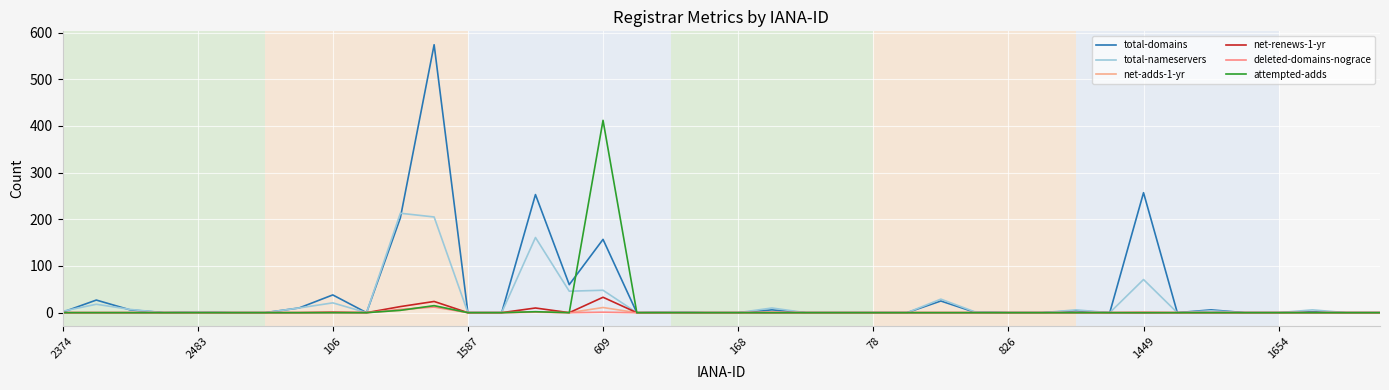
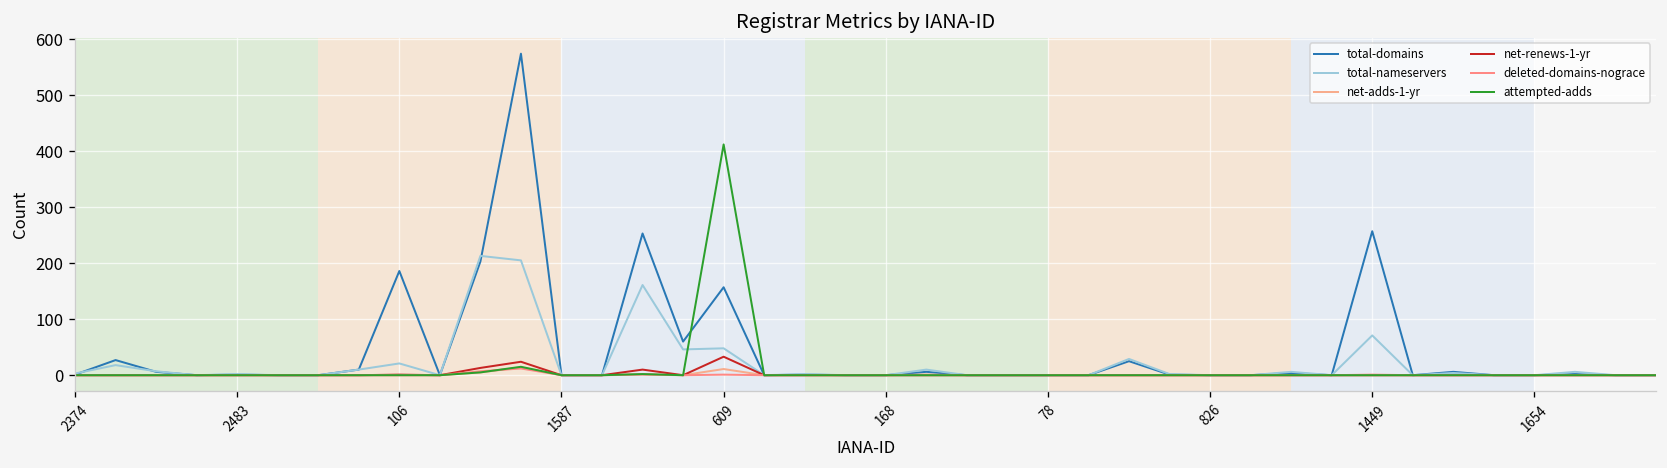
total-domains, 106: 40 -> 190
